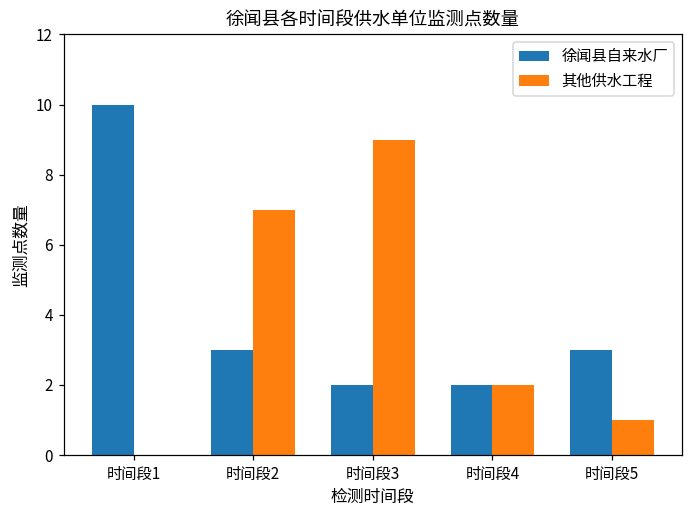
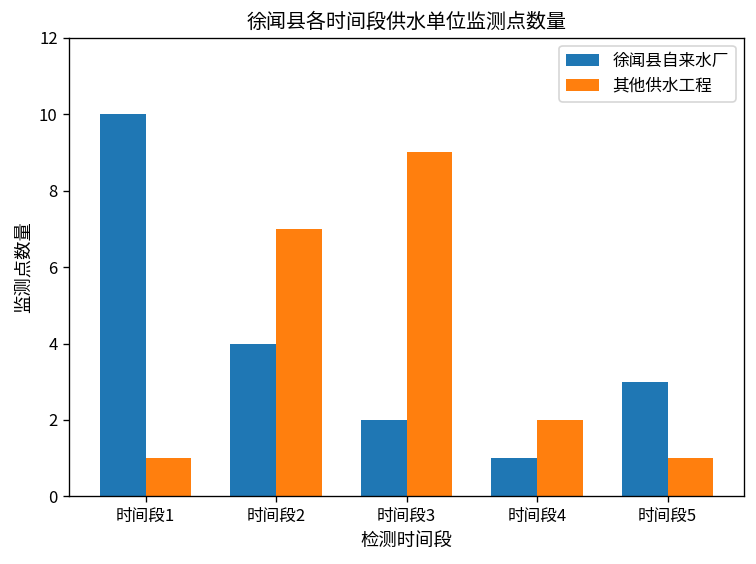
其他供水工程, 时间段1: 0 -> 1
徐闻县自来水厂, 时间段2: 3 -> 4
徐闻县自来水厂, 时间段4: 2 -> 1
